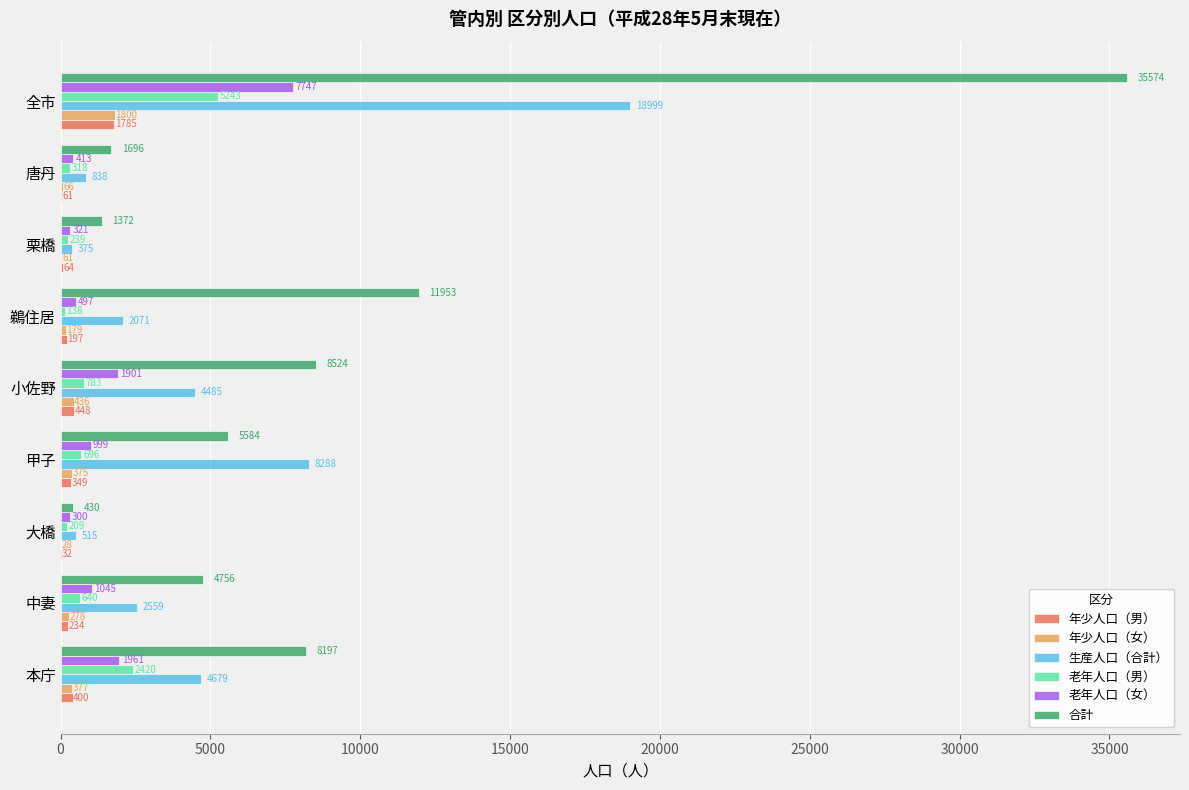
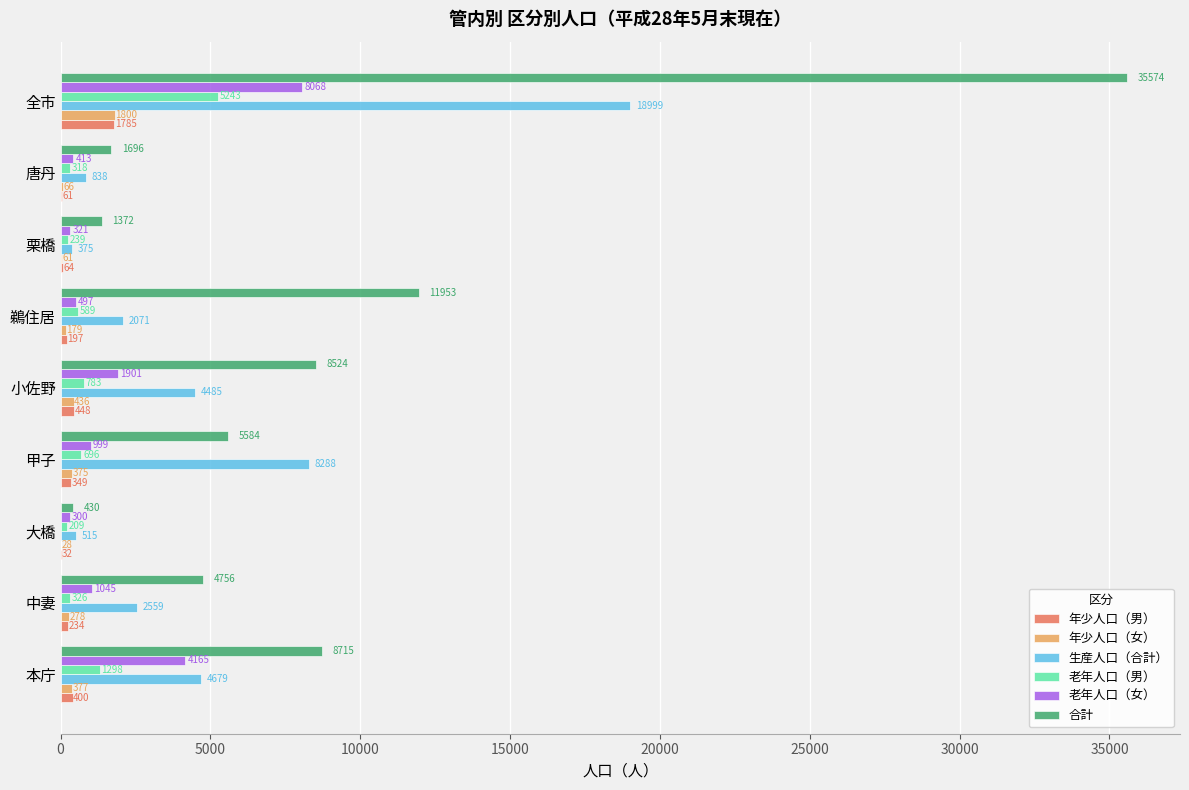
老年人口（女）, 全市: 7747 -> 8068
老年人口（男）, 鵜住居: 138 -> 589
老年人口（男）, 中妻: 640 -> 326
合計, 本庁: 8197 -> 8715
老年人口（女）, 本庁: 1961 -> 4165
老年人口（男）, 本庁: 2420 -> 1298
